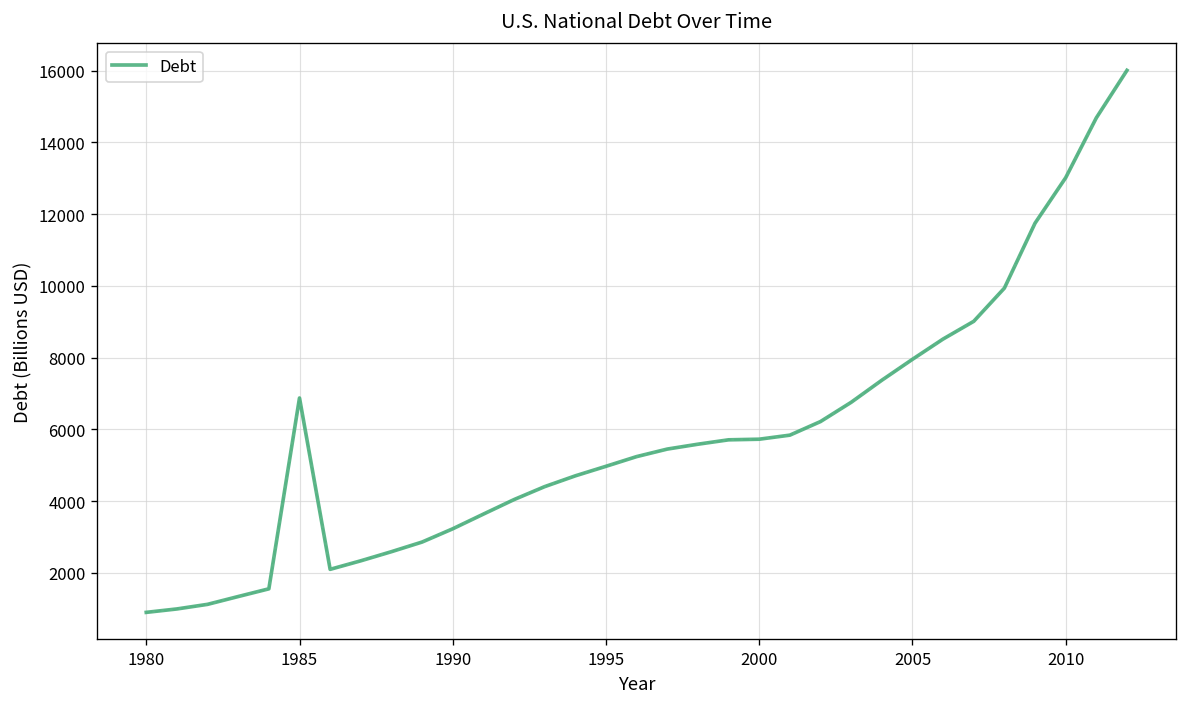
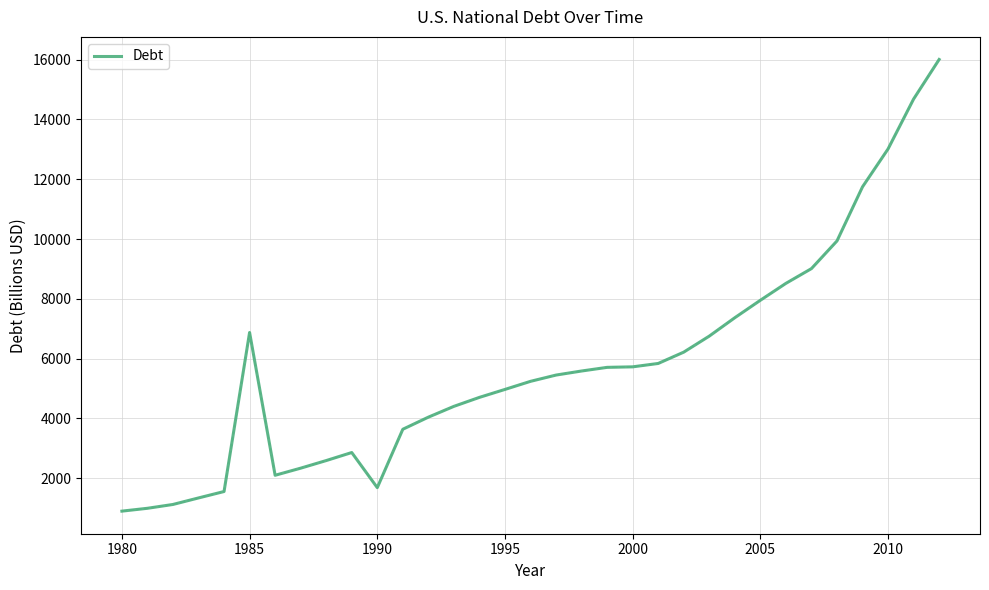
1990: 3200 -> 1700
